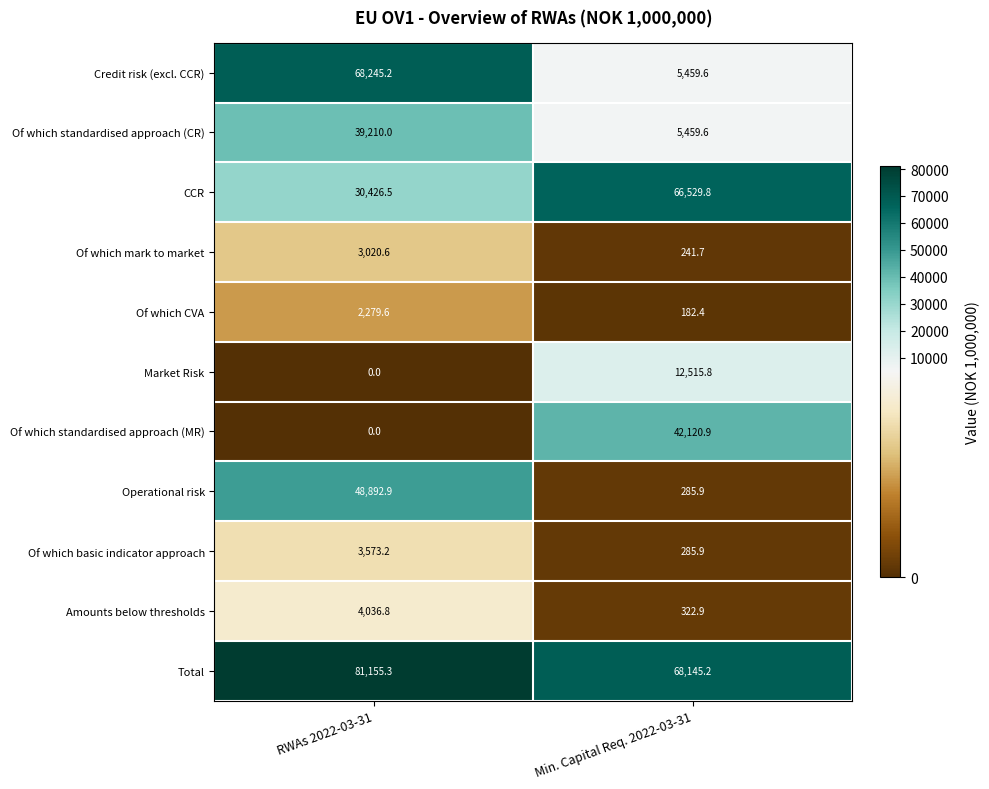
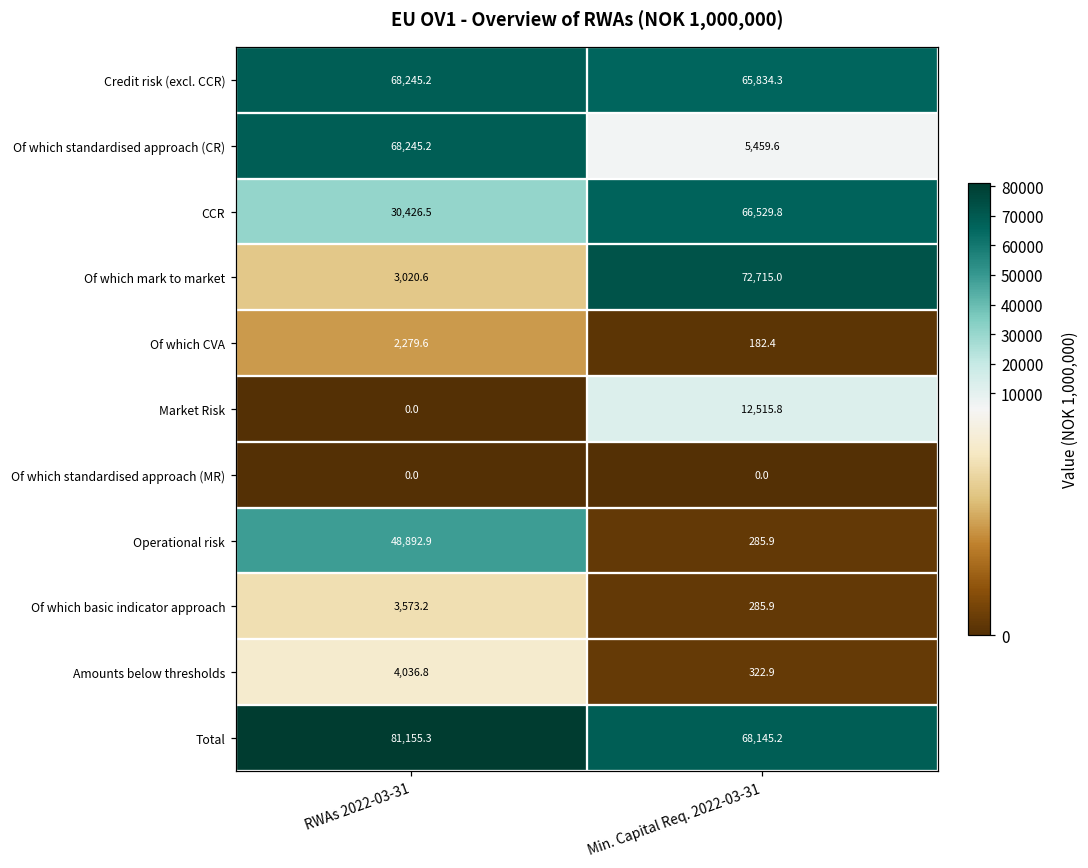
Credit risk (excl. CCR), Min. Capital Req. 2022-03-31: 5,459.6 -> 65,834.3
Of which standardised approach (CR), RWAs 2022-03-31: 39,210.0 -> 68,245.2
Of which mark to market, Min. Capital Req. 2022-03-31: 241.7 -> 72,715.0
Of which standardised approach (MR), Min. Capital Req. 2022-03-31: 42,120.9 -> 0.0
